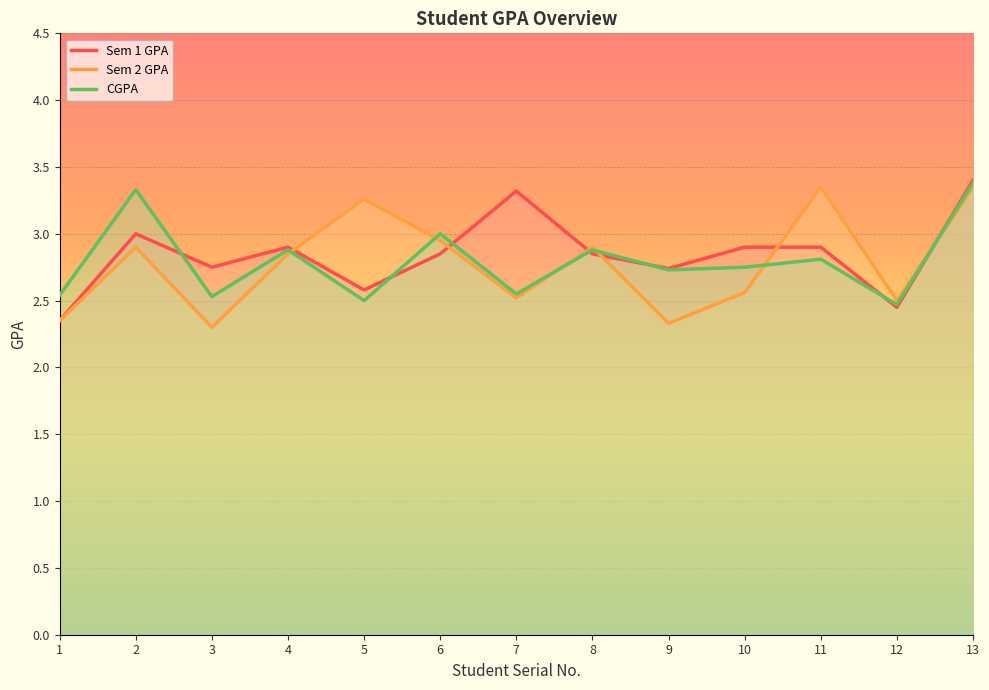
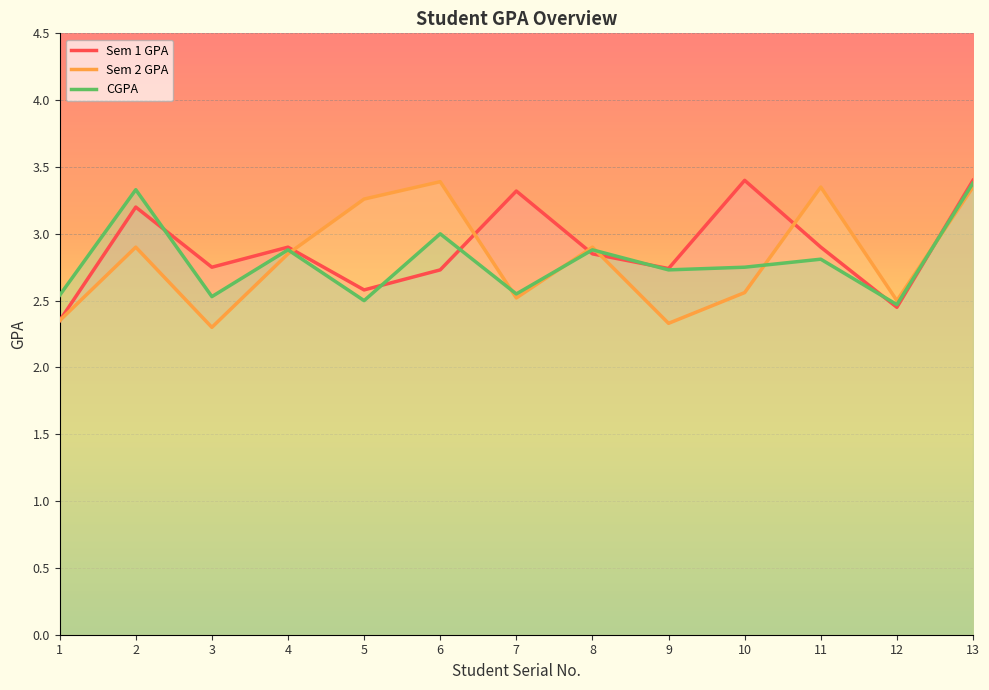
Sem 1 GPA, 2: 3.0 -> 3.2
Sem 1 GPA, 6: 2.85 -> 2.73
Sem 2 GPA, 6: 2.95 -> 3.39
Sem 1 GPA, 10: 2.9 -> 3.4
